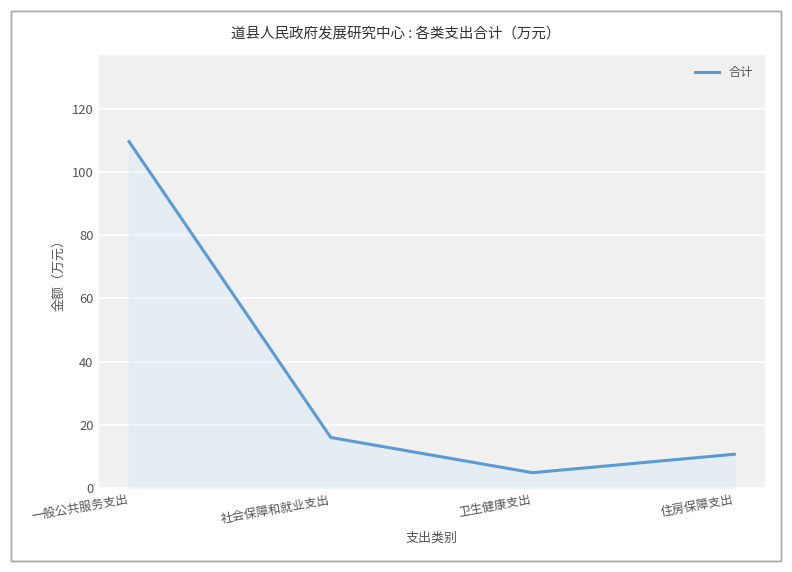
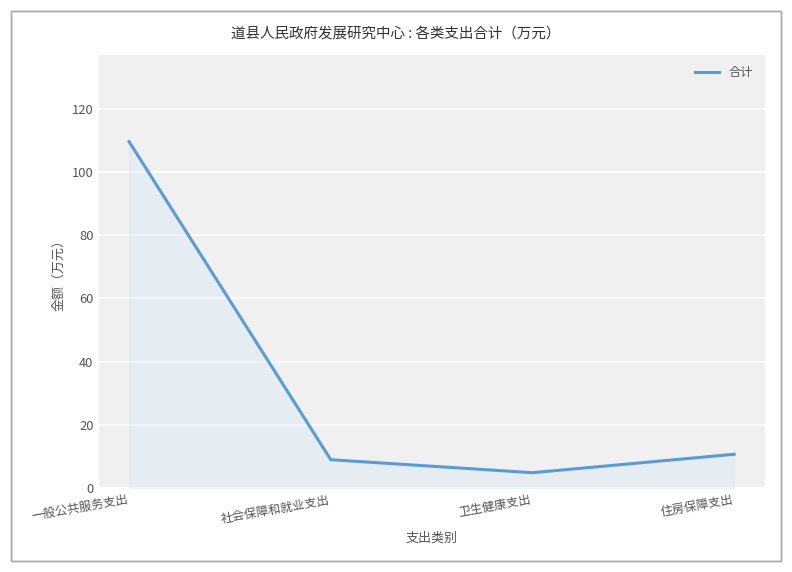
社会保障和就业支出: 16 -> 9
